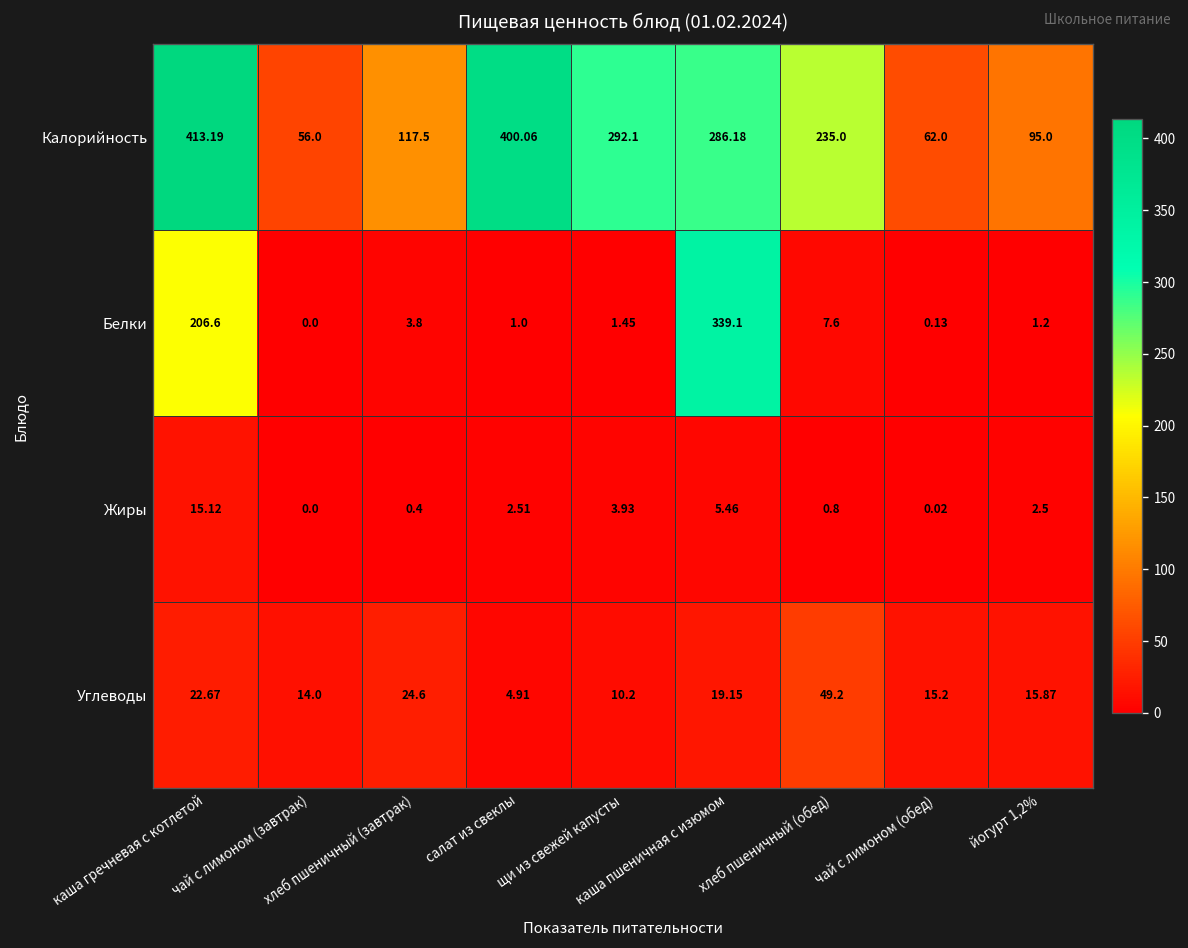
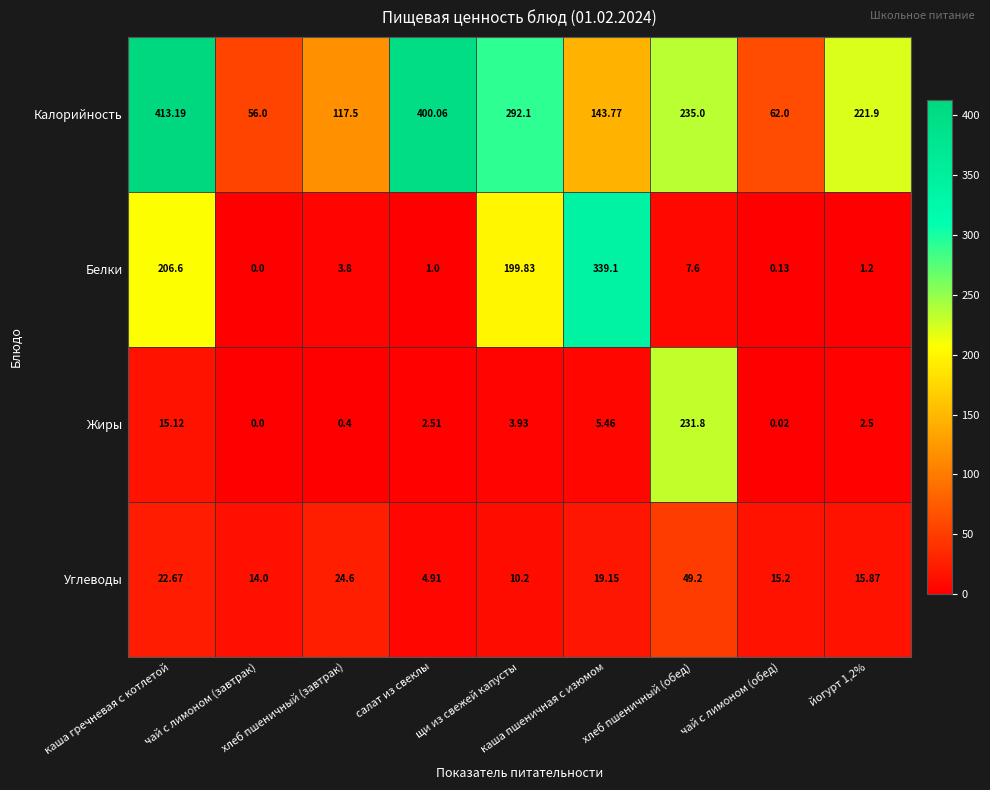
Калорийность, каша пшеничная с изюмом: 286.18 -> 143.77
Калорийность, йогурт 1,2%: 95.0 -> 221.9
Белки, щи из свежей капусты: 1.45 -> 199.83
Жиры, хлеб пшеничный (обед): 0.8 -> 231.8
